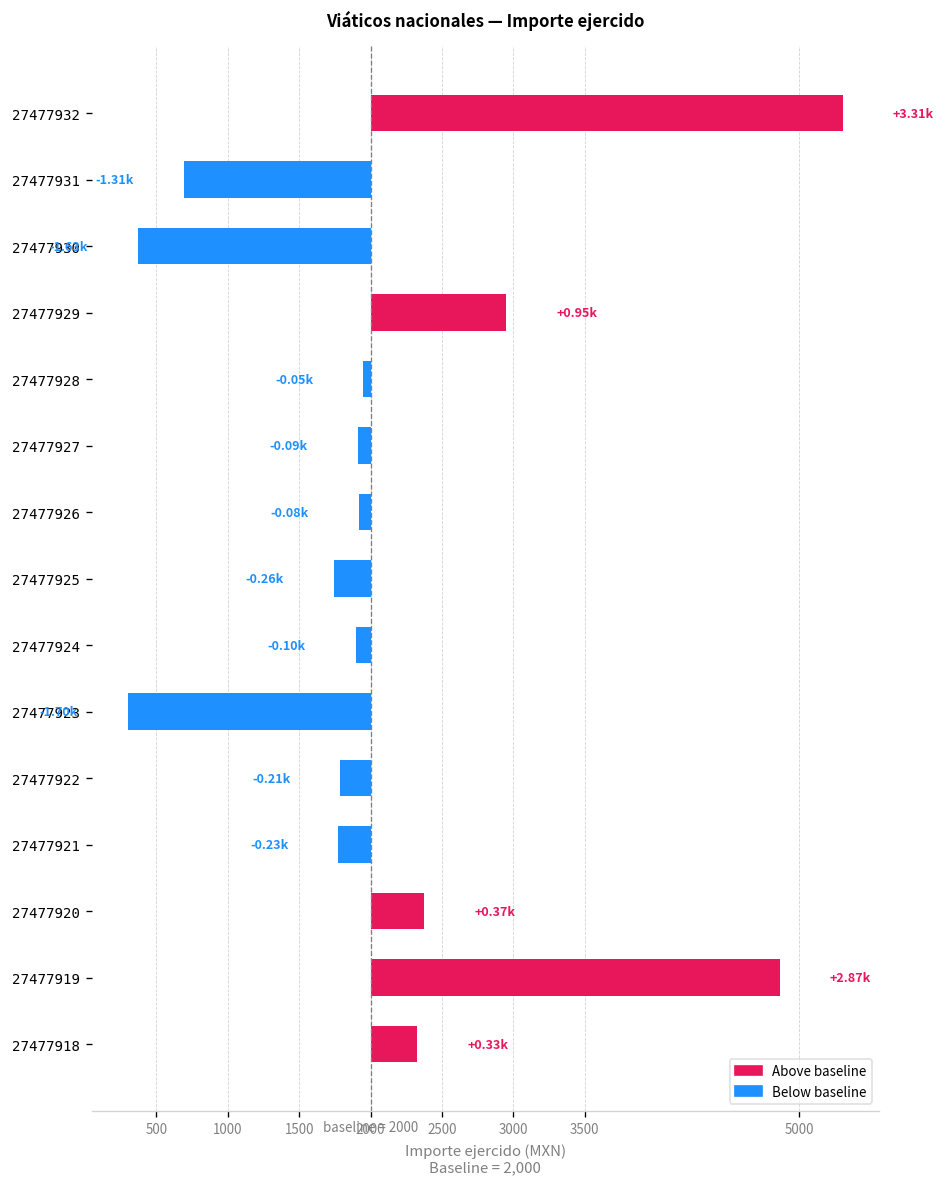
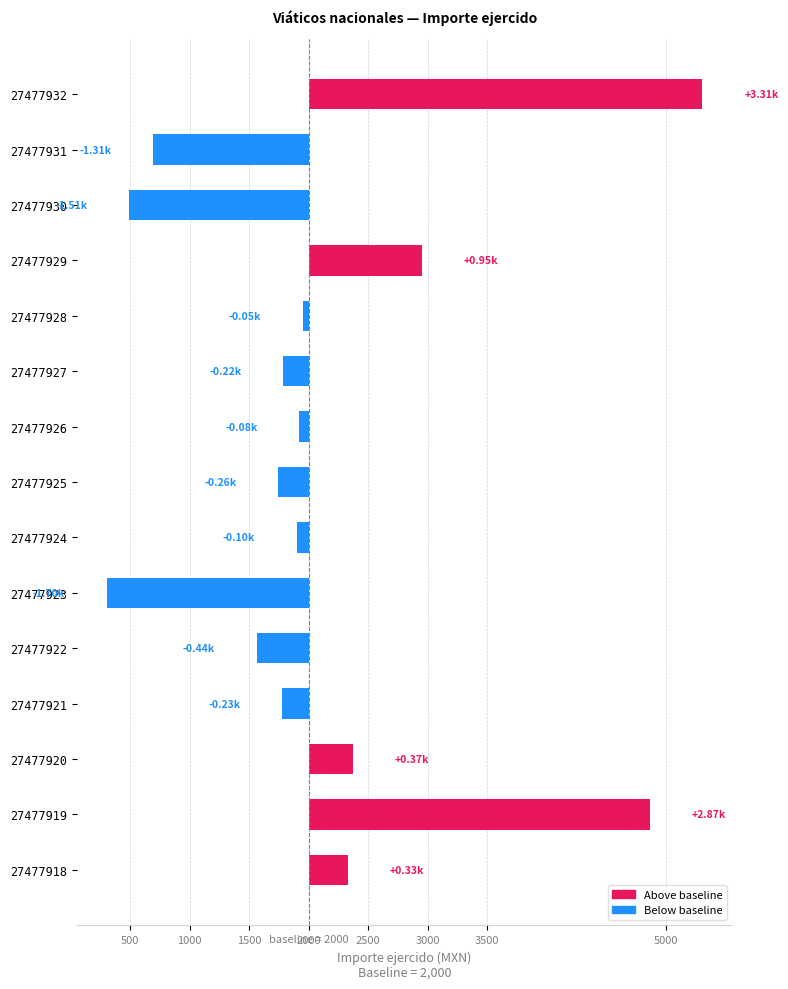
27477930: -1.63k -> -1.51k
27477927: -0.09k -> -0.22k
27477922: -0.21k -> -0.44k
